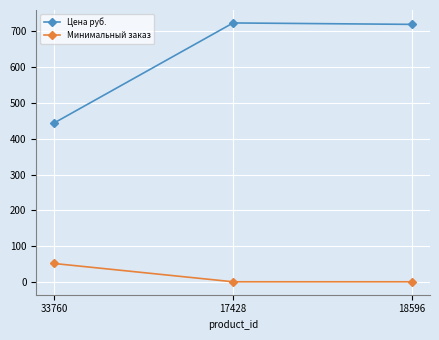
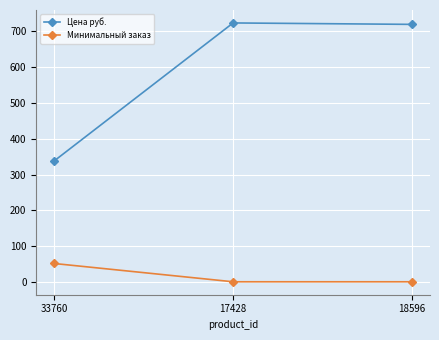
Цена руб., 33760: 440 -> 340
